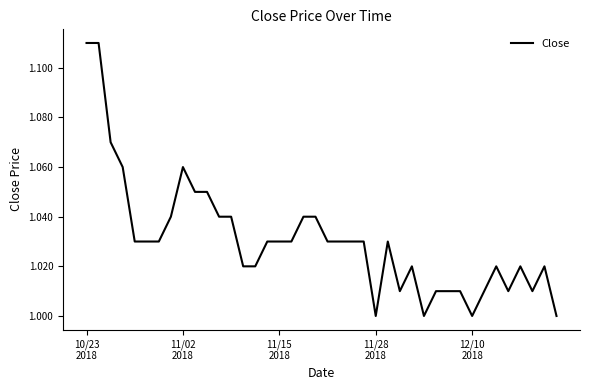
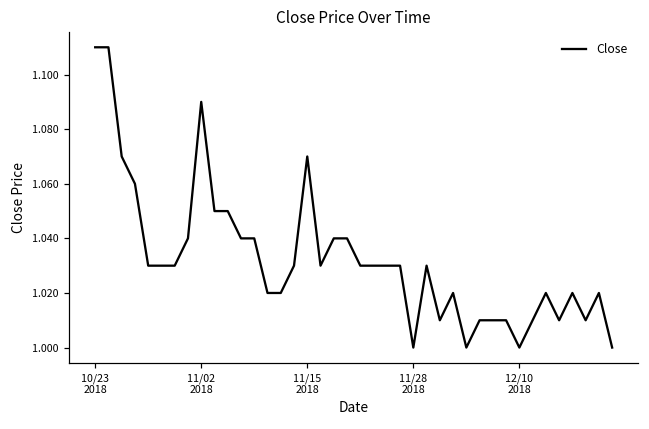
11/02 2018: 1.06 -> 1.09
11/15 2018: 1.03 -> 1.07
